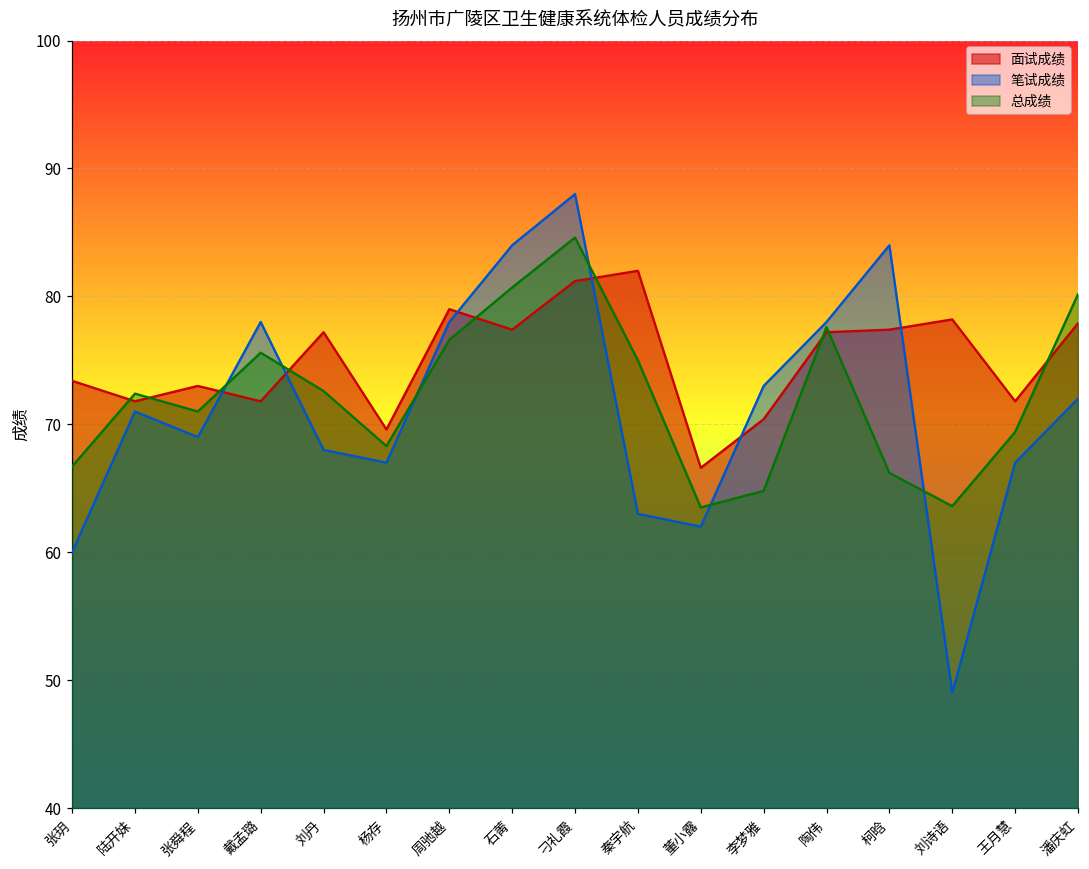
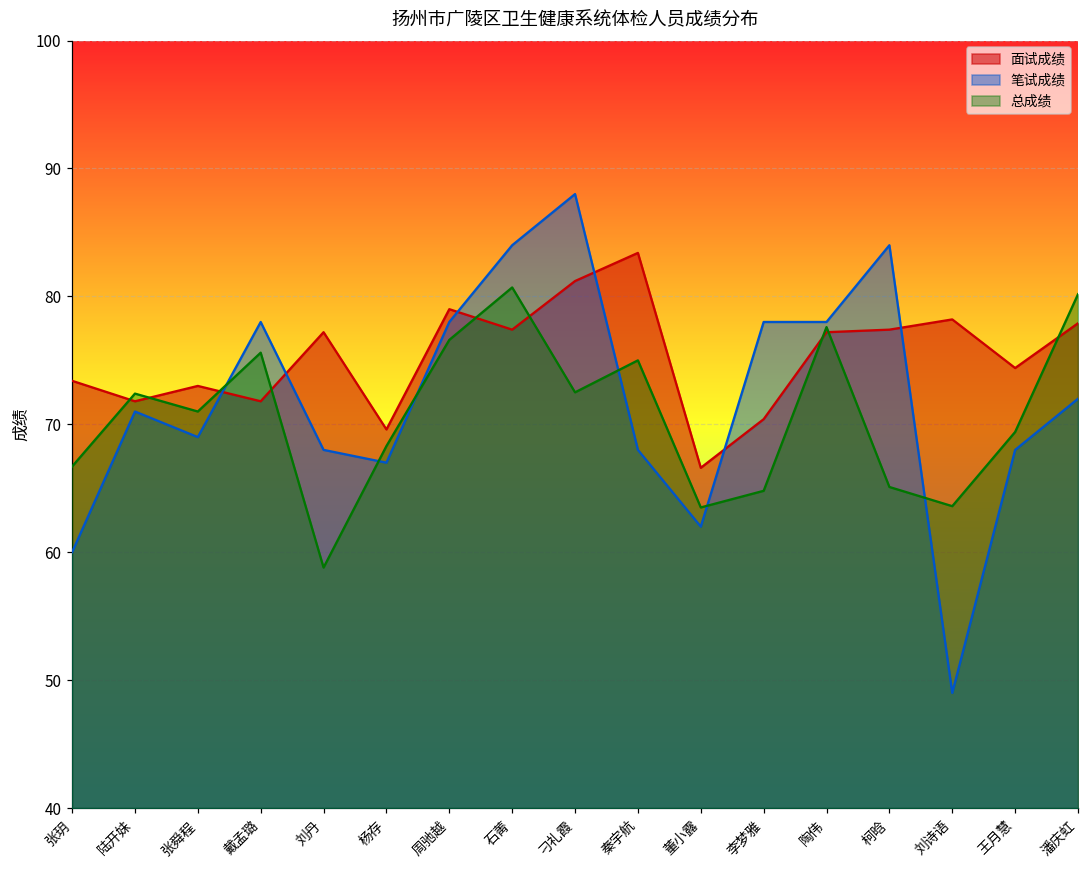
总成绩, 刘丹: 72.6 -> 58.8
总成绩, 刁礼霞: 84.6 -> 72.5
面试成绩, 秦宇航: 82.0 -> 83.4
笔试成绩, 秦宇航: 63 -> 68
笔试成绩, 李梦雅: 73 -> 78
总成绩, 柯晗: 66.2 -> 65.1
面试成绩, 王月慧: 71.8 -> 74.4
笔试成绩, 王月慧: 67 -> 68
